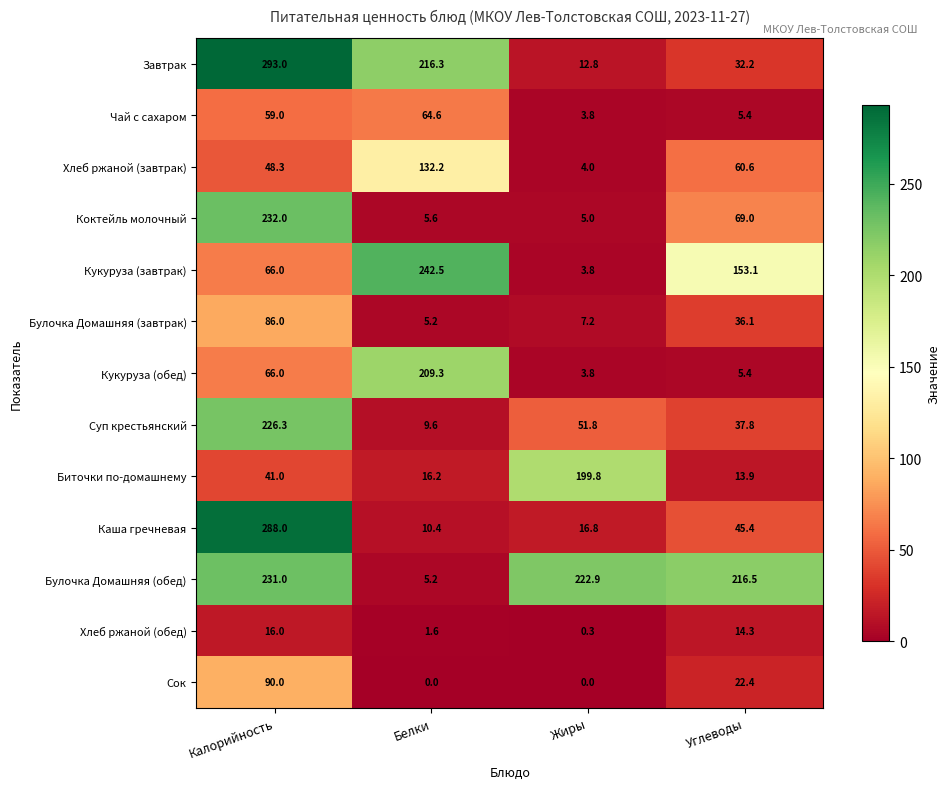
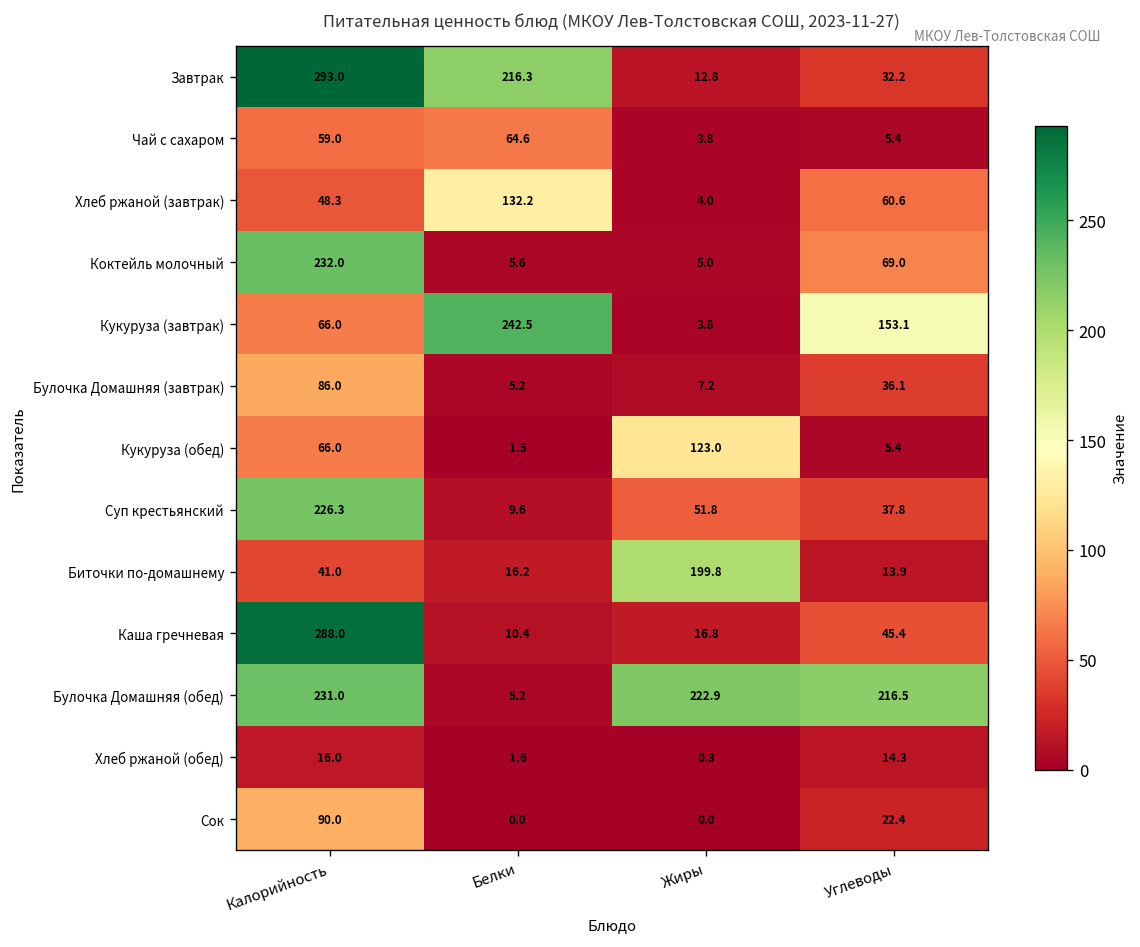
Кукуруза (обед), Белки: 209.3 -> 1.5
Кукуруза (обед), Жиры: 3.8 -> 123.0
